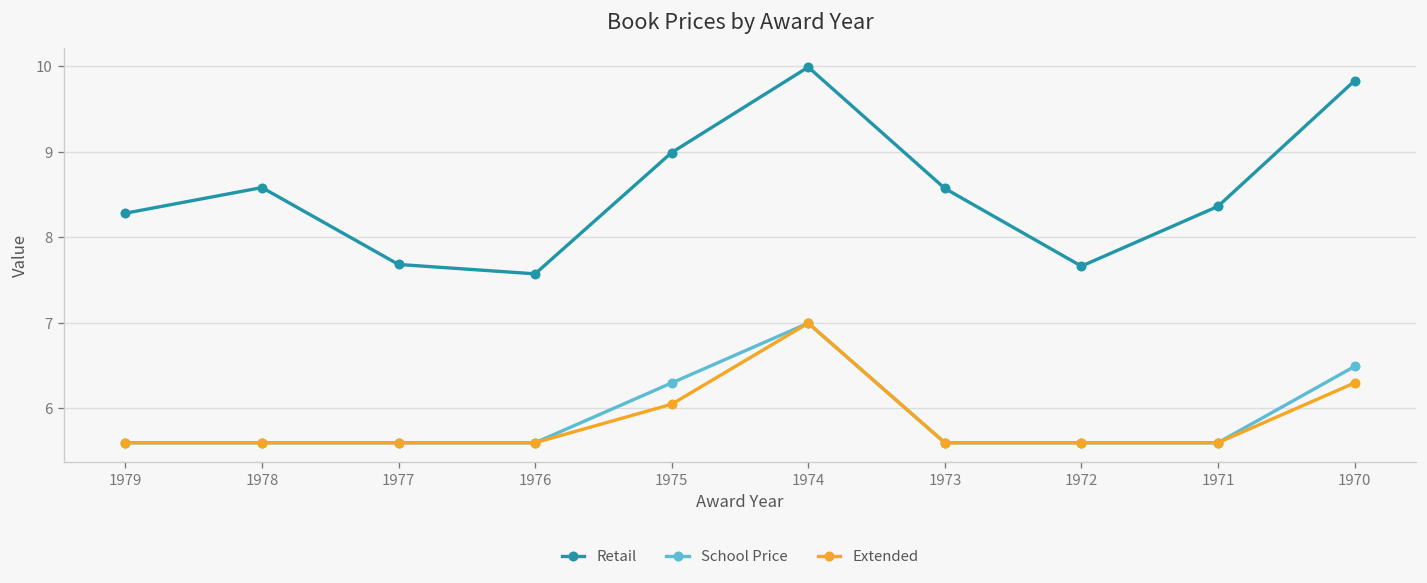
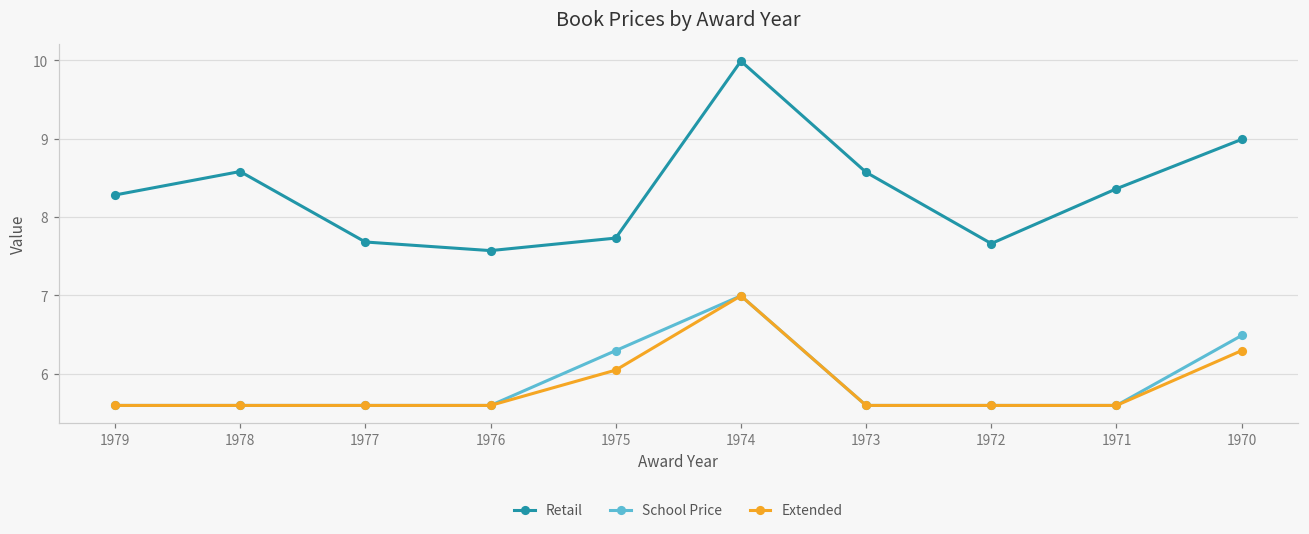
Retail, 1975: 9.0 -> 7.7
Retail, 1970: 9.8 -> 9.0
